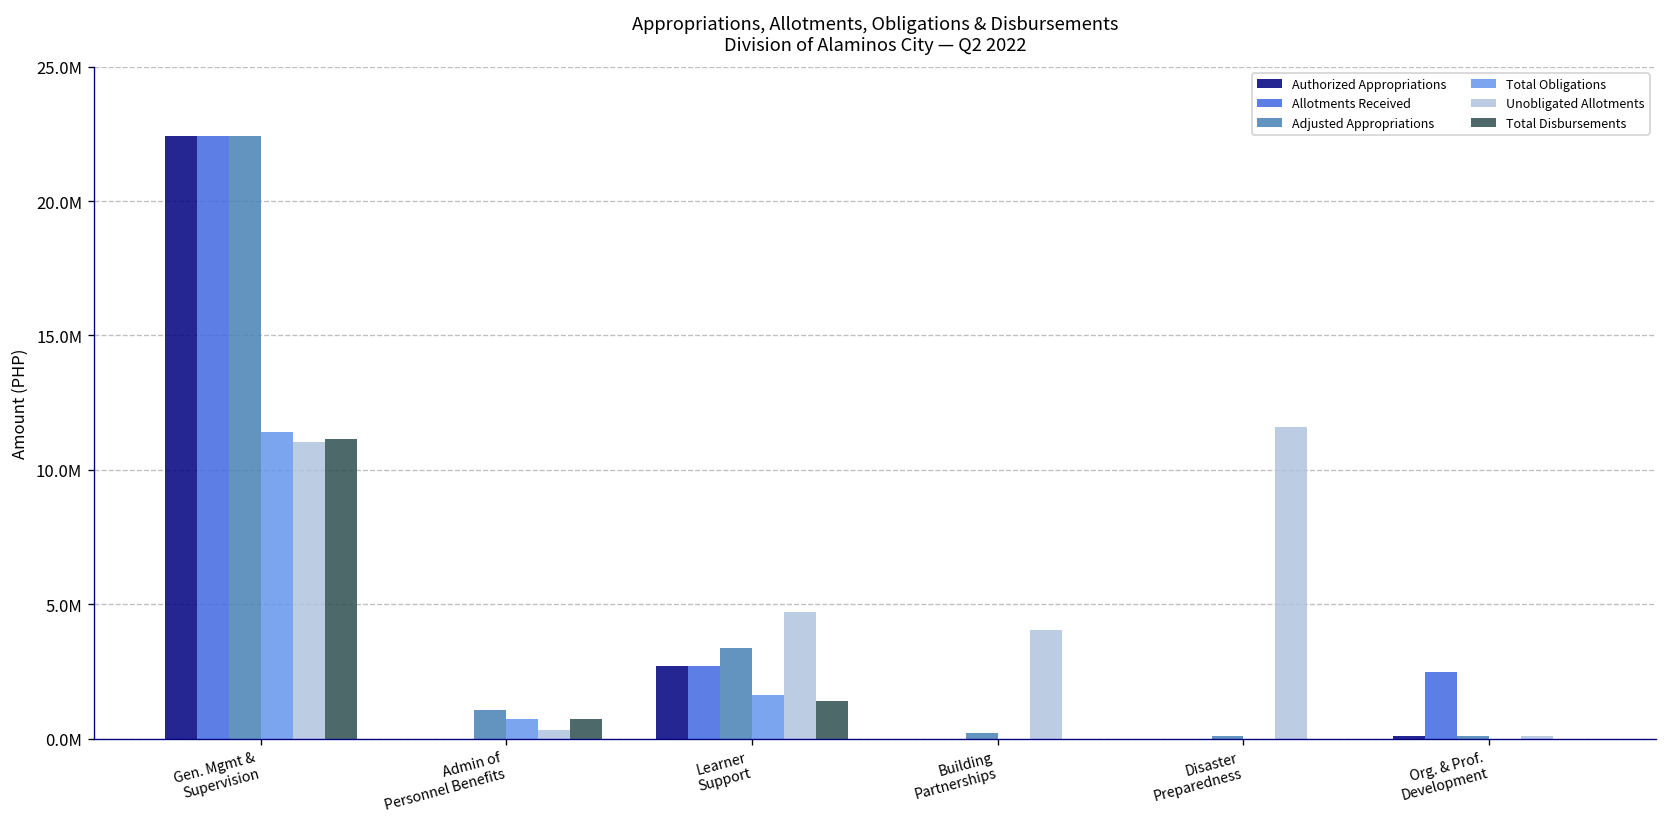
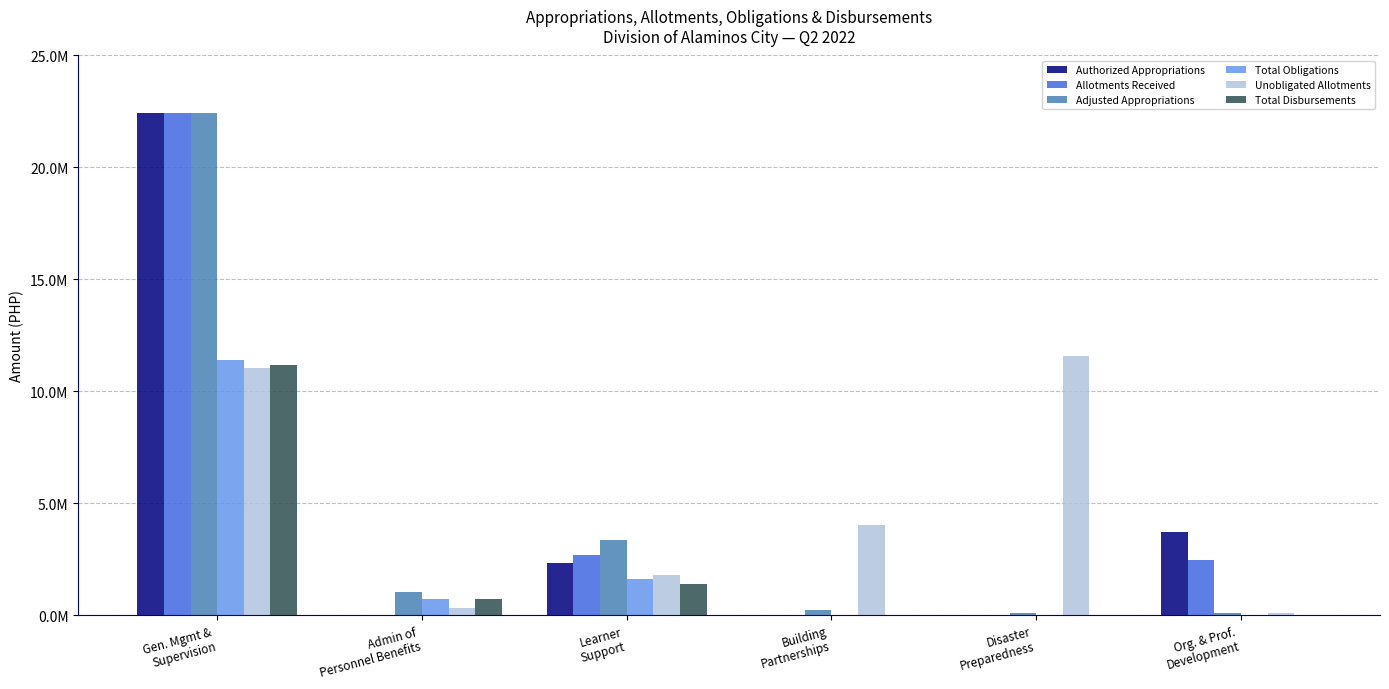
Authorized Appropriations, Learner Support: 2700000 -> 2300000
Unobligated Allotments, Learner Support: 4700000 -> 1800000
Authorized Appropriations, Org. & Prof. Development: 100000 -> 3700000
